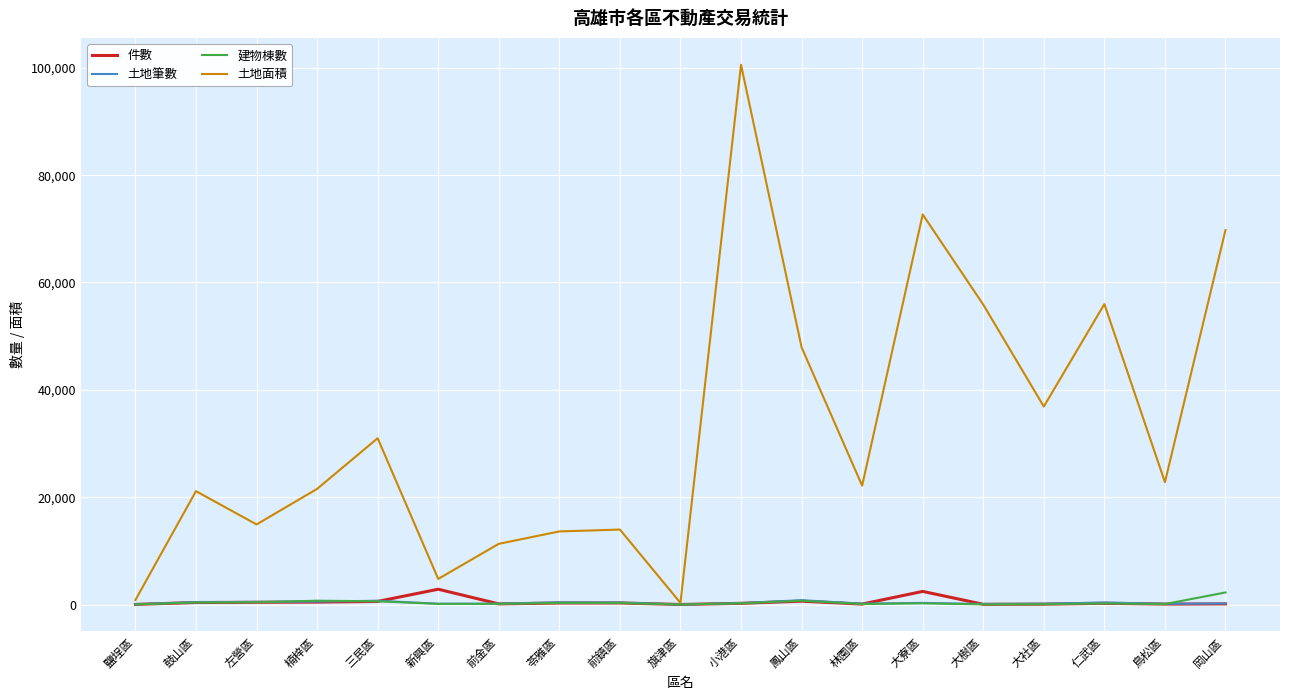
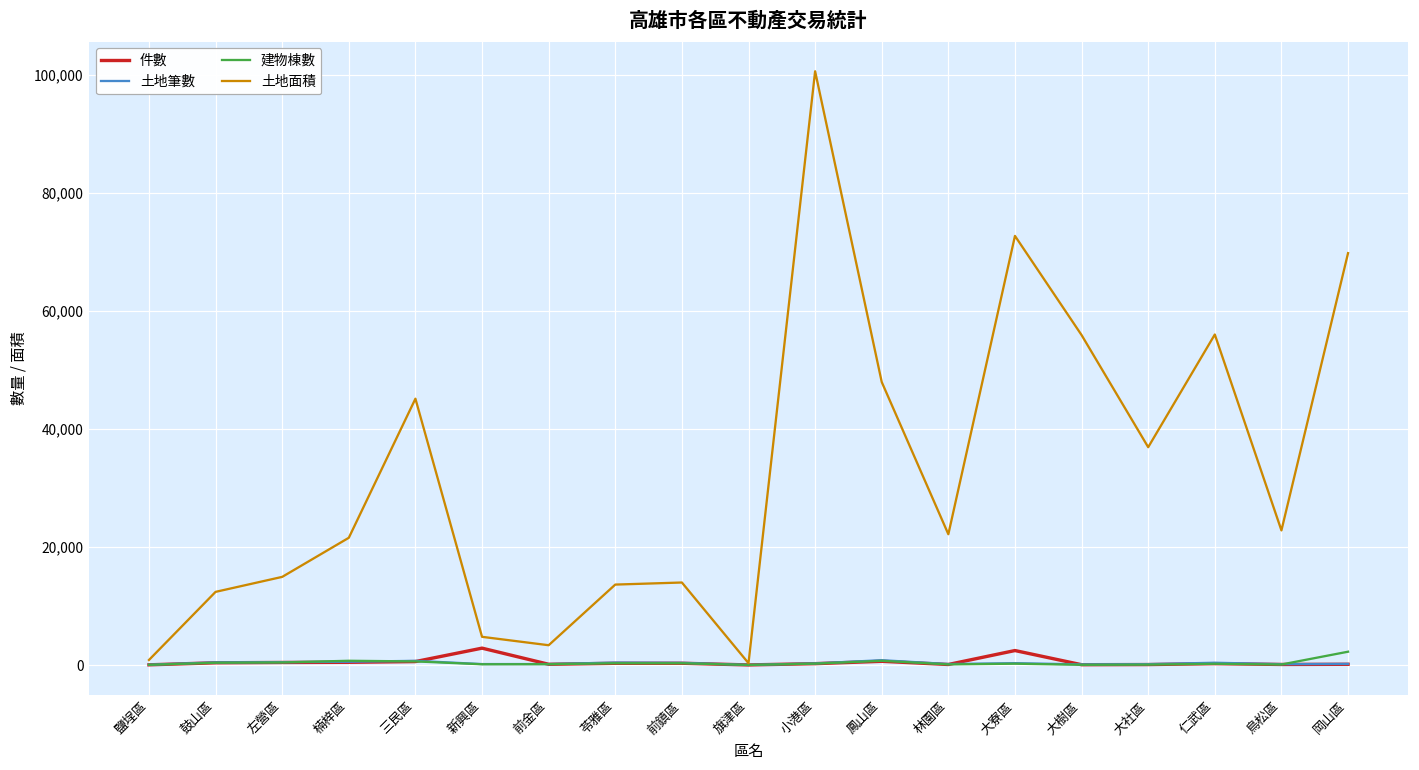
土地面積, 鼓山區: 21,000 -> 12,000
土地面積, 三民區: 31,000 -> 45,000
土地面積, 前金區: 11,000 -> 3,000
